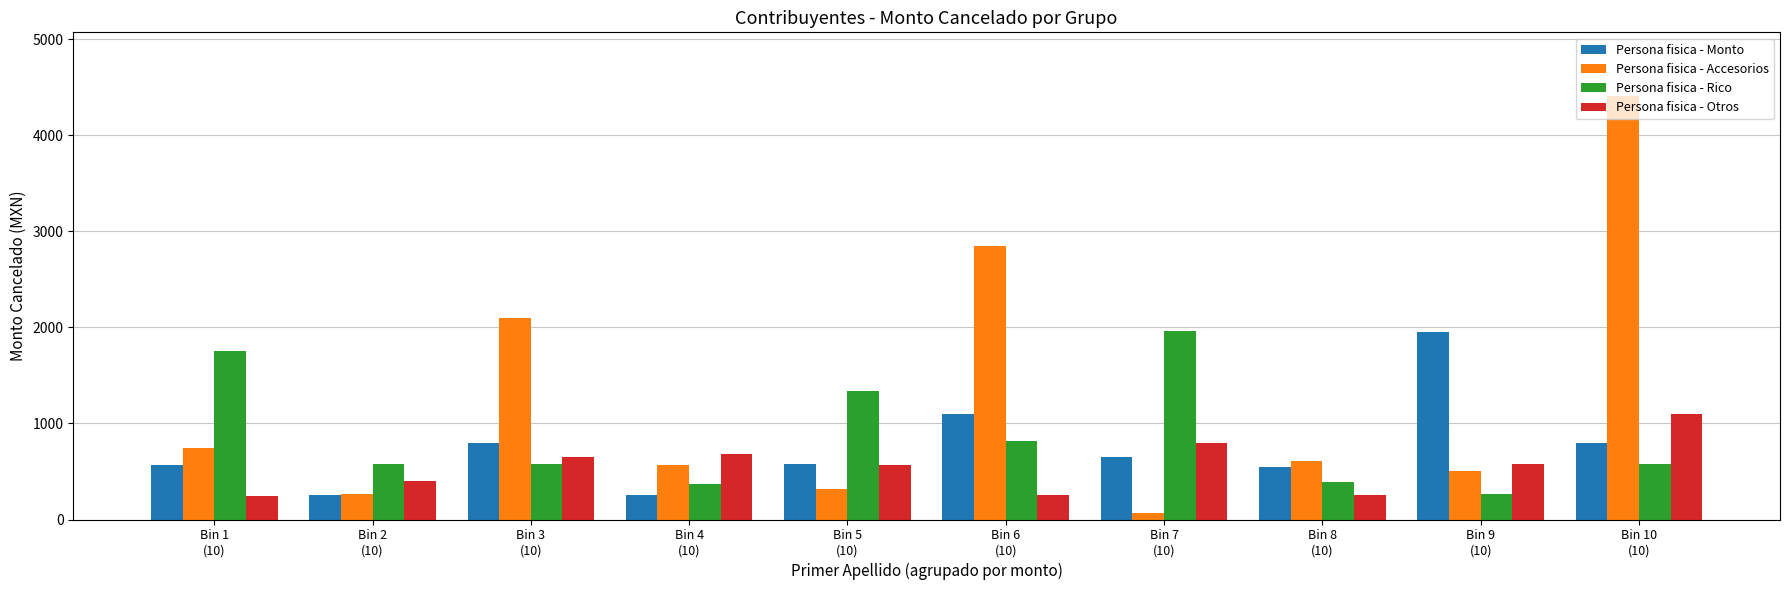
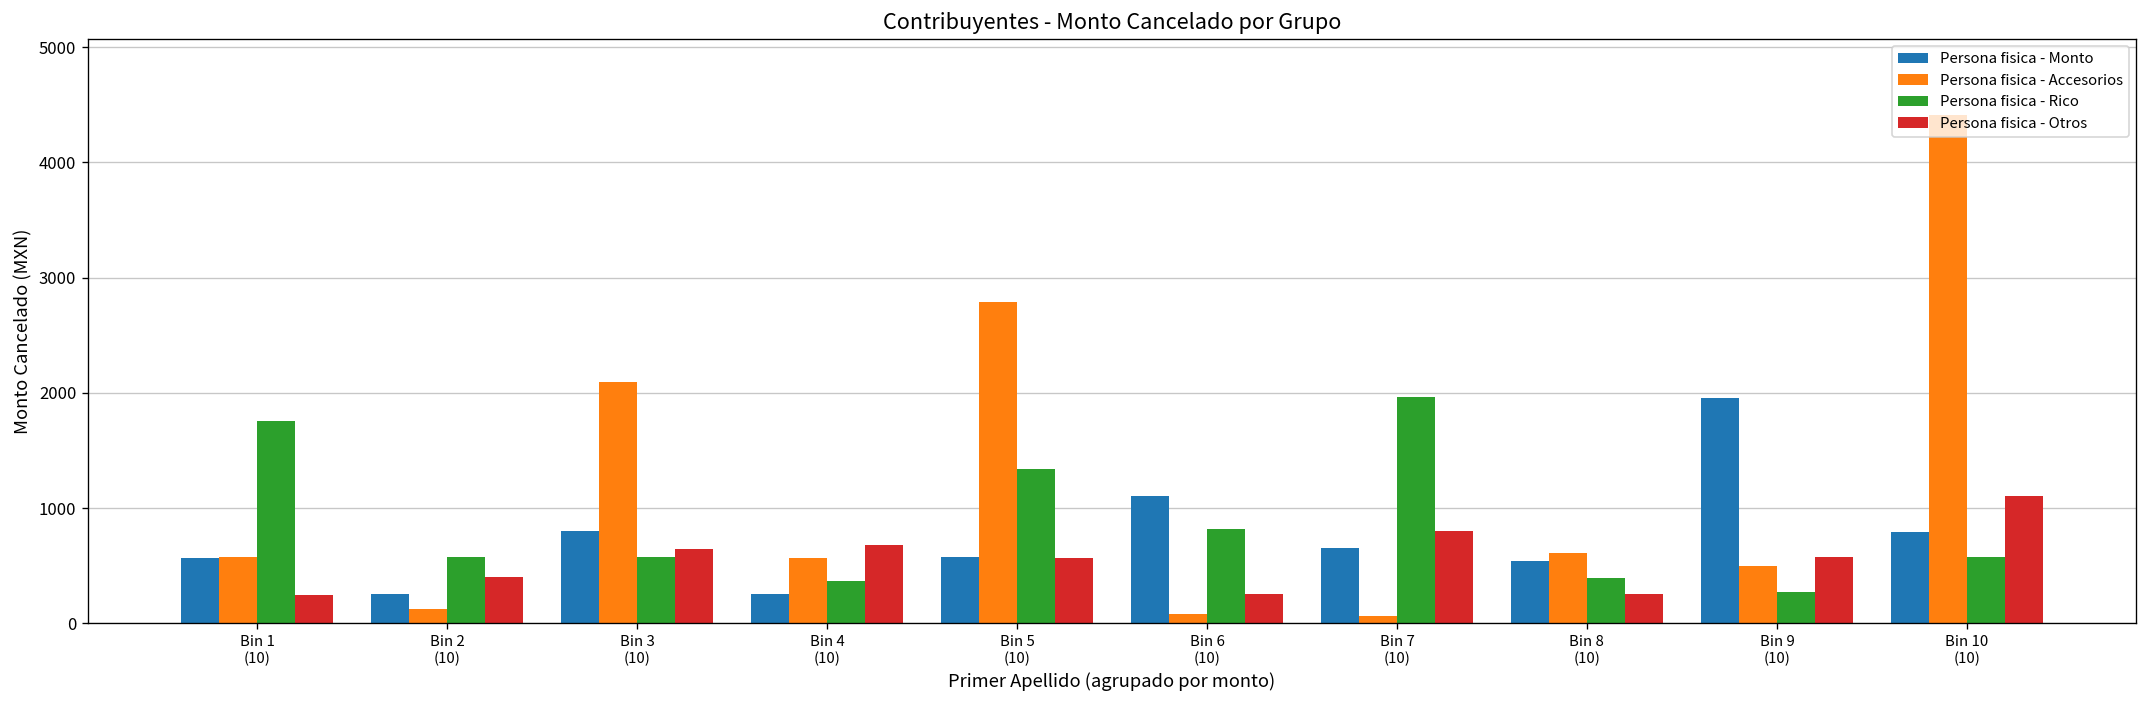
Persona fisica - Accesorios, Bin 1 (10): 700 -> 600
Persona fisica - Accesorios, Bin 2 (10): 300 -> 100
Persona fisica - Accesorios, Bin 5 (10): 300 -> 2800
Persona fisica - Accesorios, Bin 6 (10): 2800 -> 100
